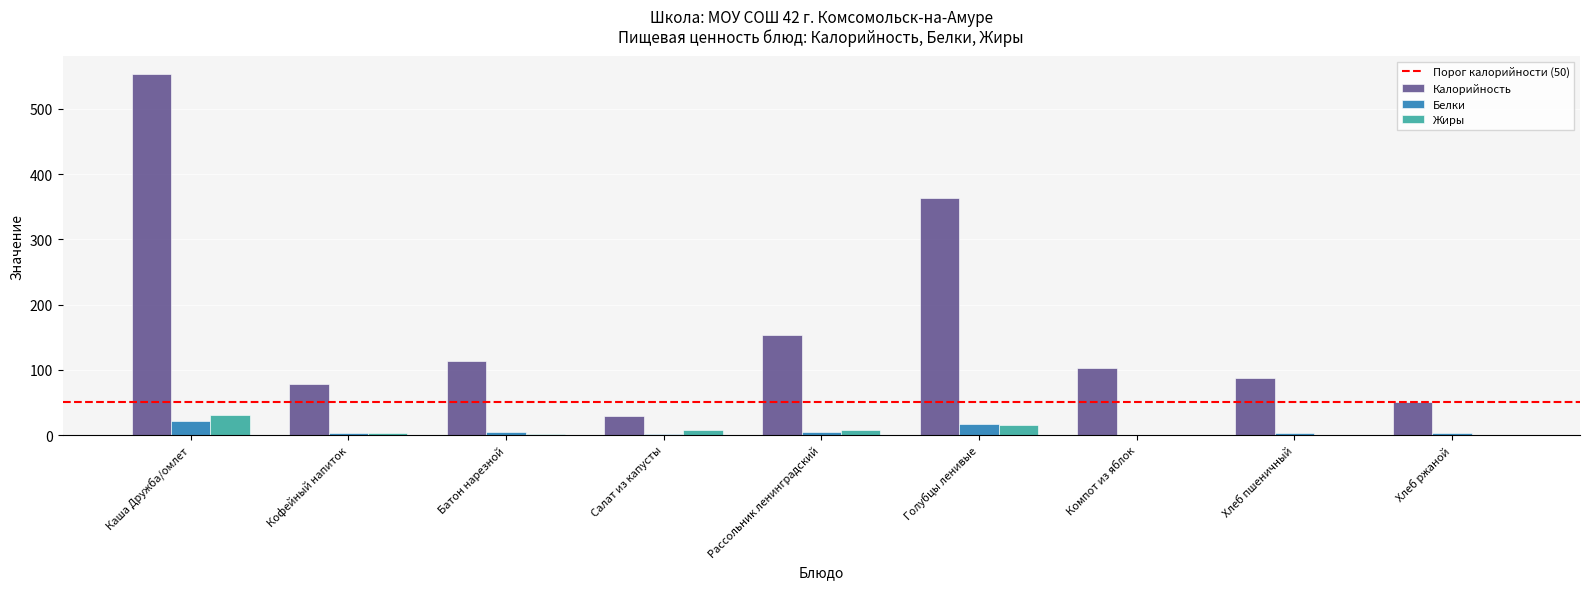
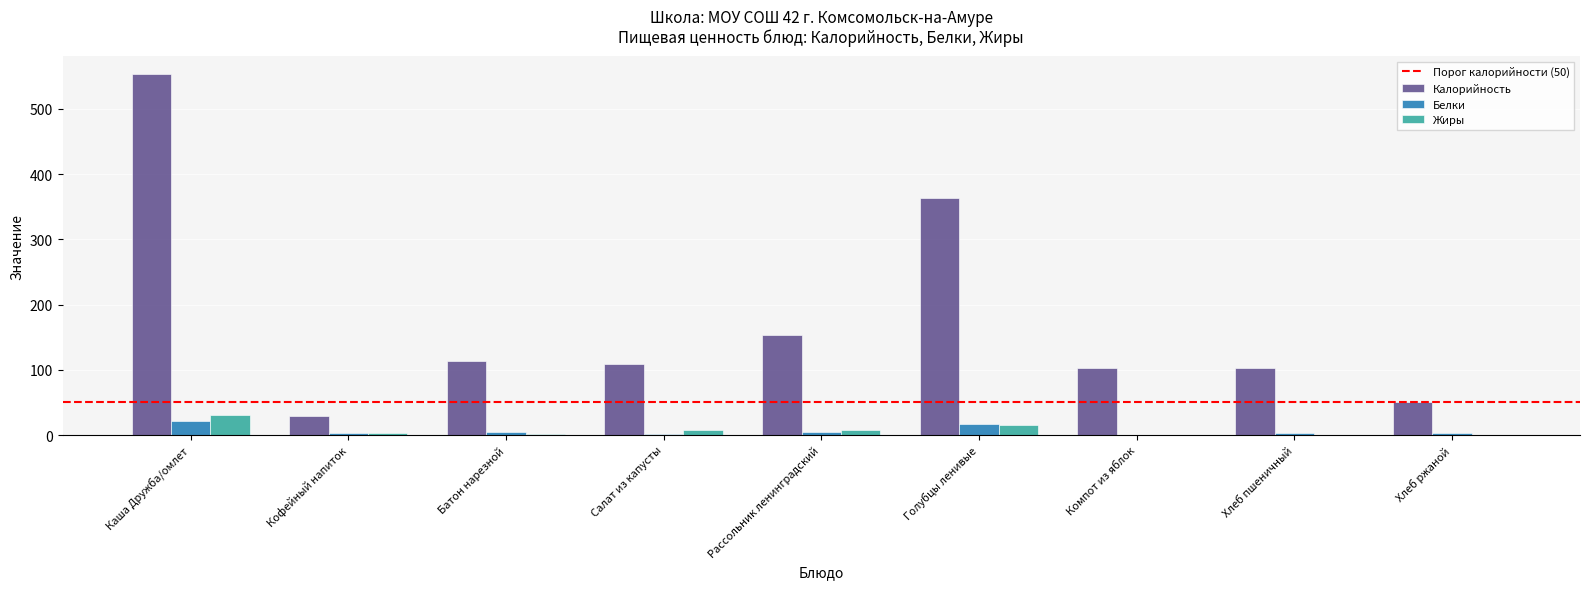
Калорийность, Кофейный напиток: 80 -> 30
Калорийность, Салат из капусты: 30 -> 110
Калорийность, Хлеб пшеничный: 90 -> 100
